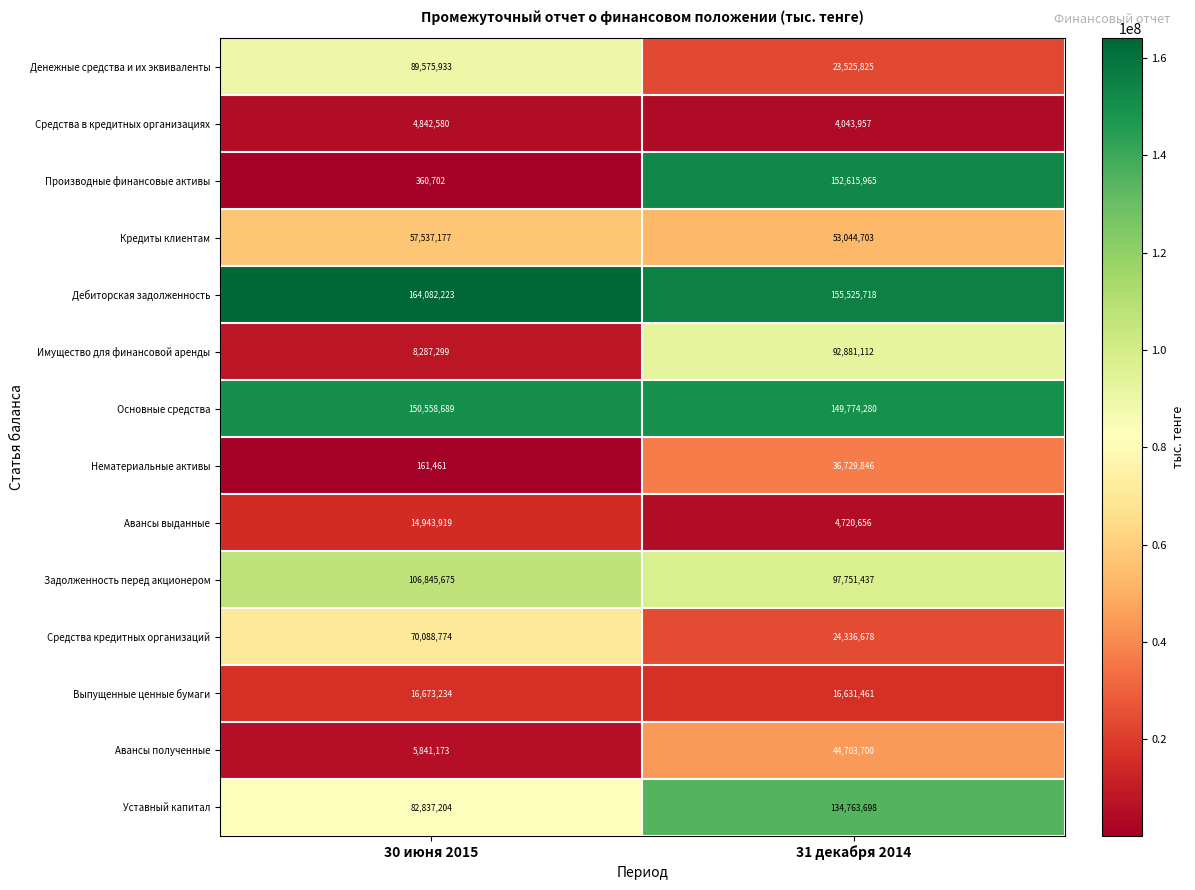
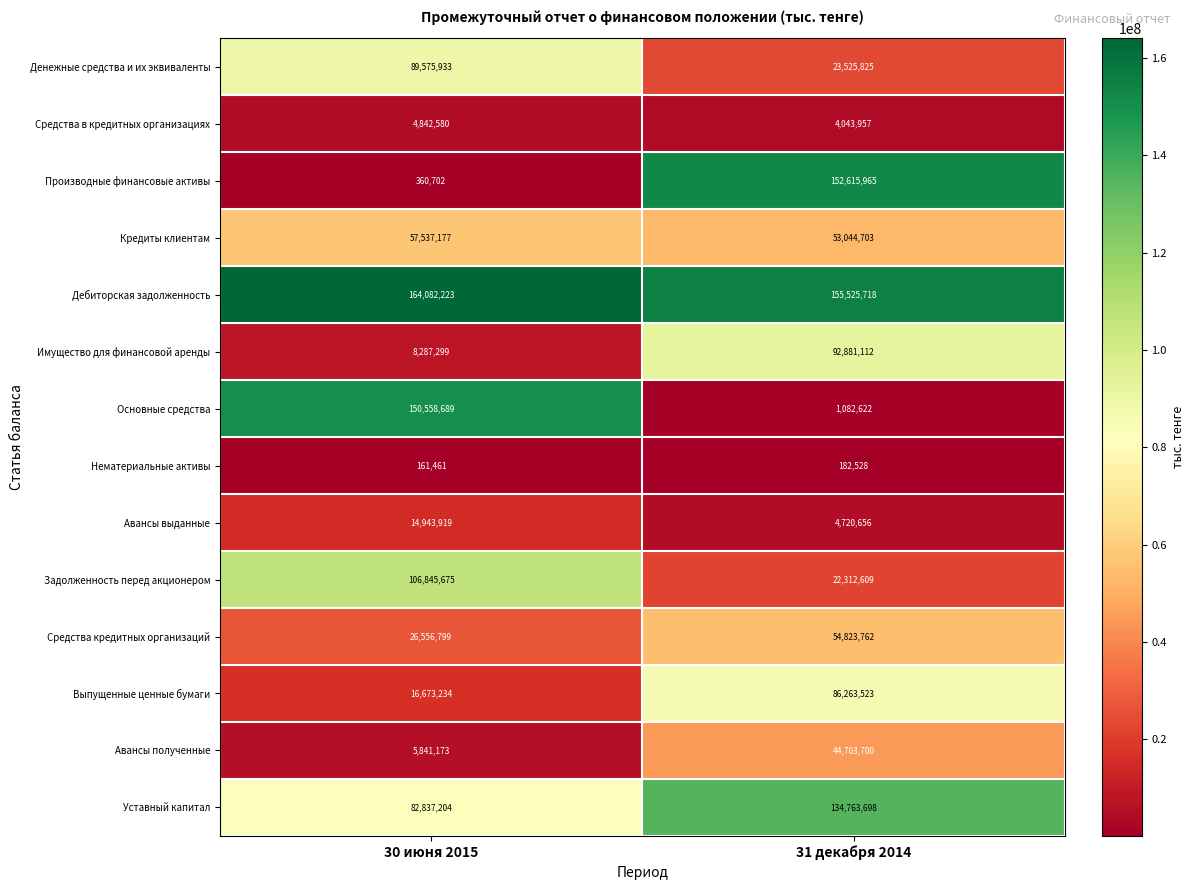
Основные средства, 31 декабря 2014: 149,774,280 -> 1,082,622
Нематериальные активы, 31 декабря 2014: 36,729,846 -> 182,528
Задолженность перед акционером, 31 декабря 2014: 97,751,437 -> 22,312,609
Средства кредитных организаций, 30 июня 2015: 70,088,774 -> 26,556,799
Средства кредитных организаций, 31 декабря 2014: 24,336,678 -> 54,823,762
Выпущенные ценные бумаги, 31 декабря 2014: 16,631,461 -> 86,263,523
